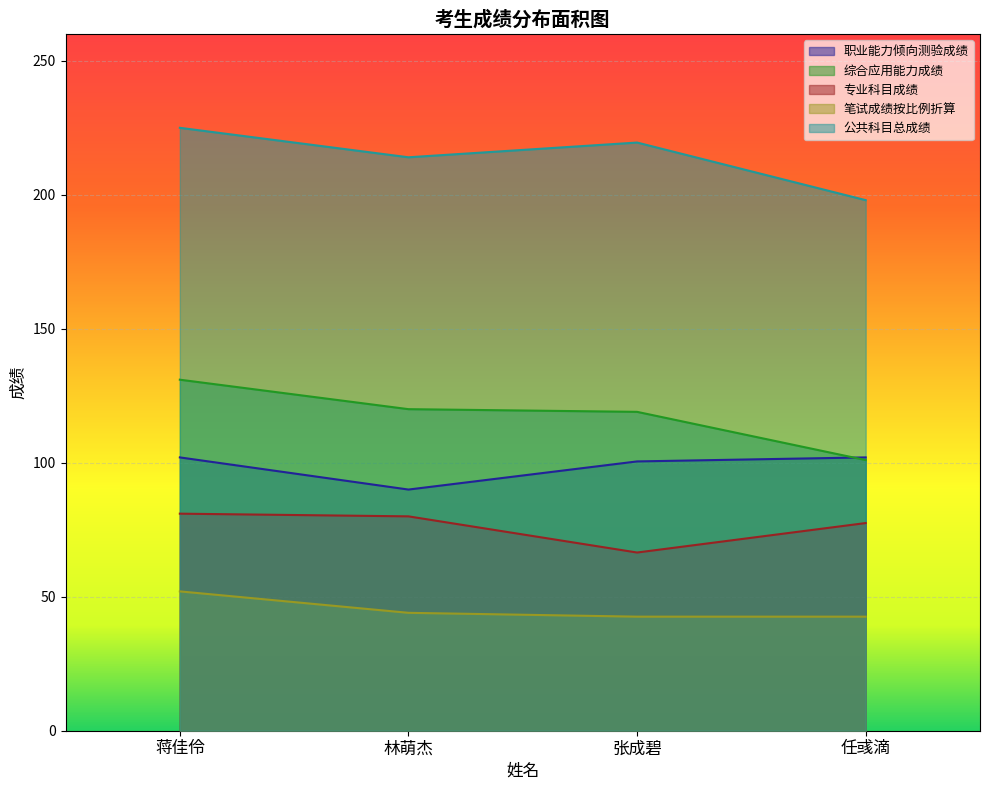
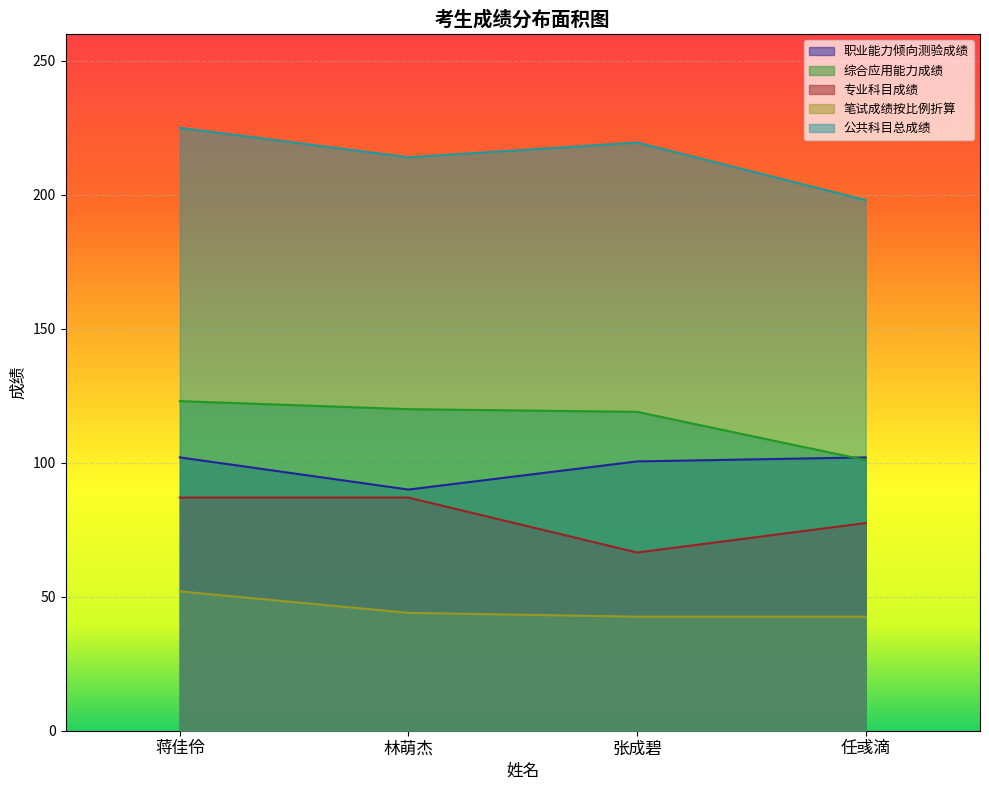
综合应用能力成绩, 蒋佳伶: 131 -> 123
专业科目成绩, 蒋佳伶: 81 -> 87
专业科目成绩, 林萌杰: 80 -> 87
